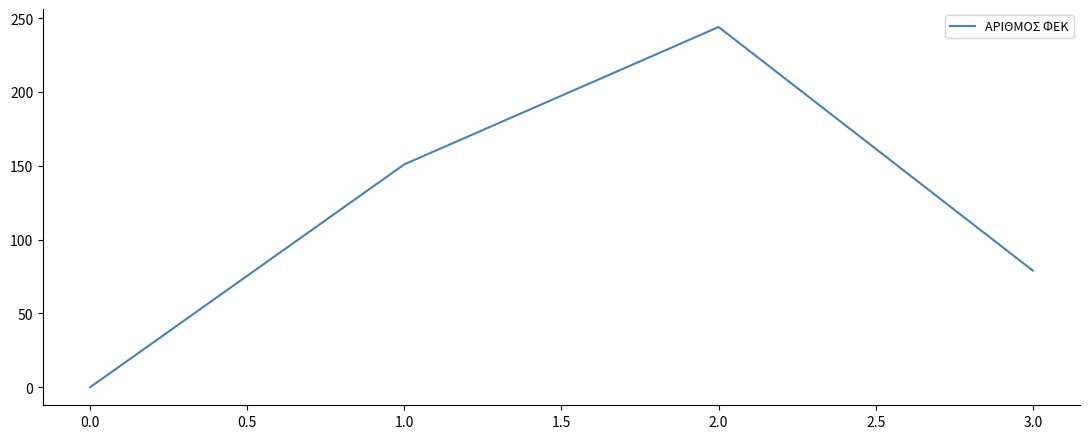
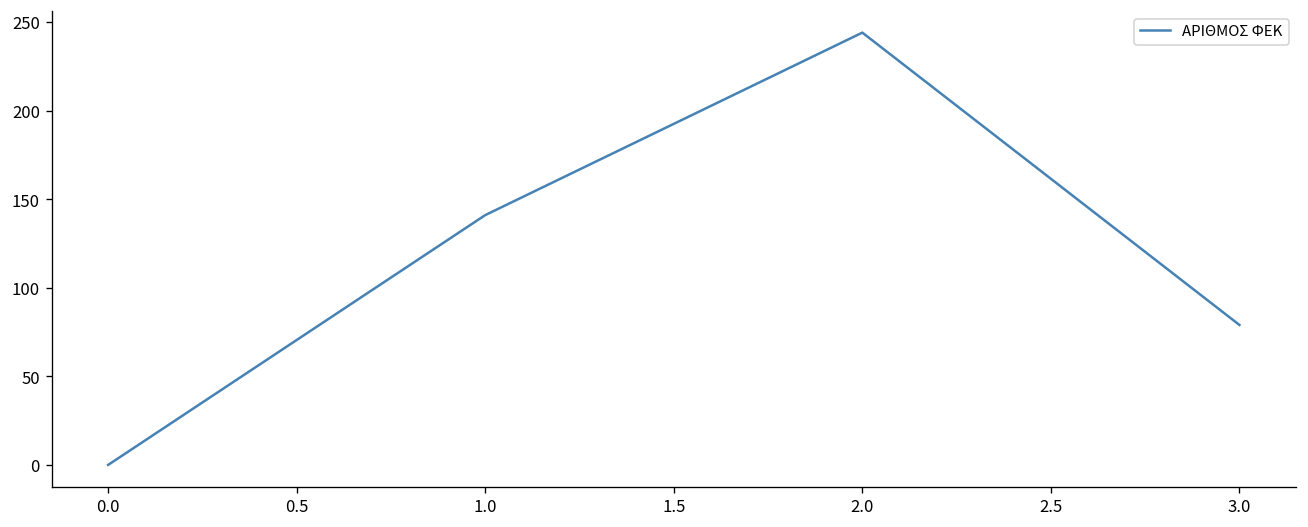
1.0: 151 -> 141
